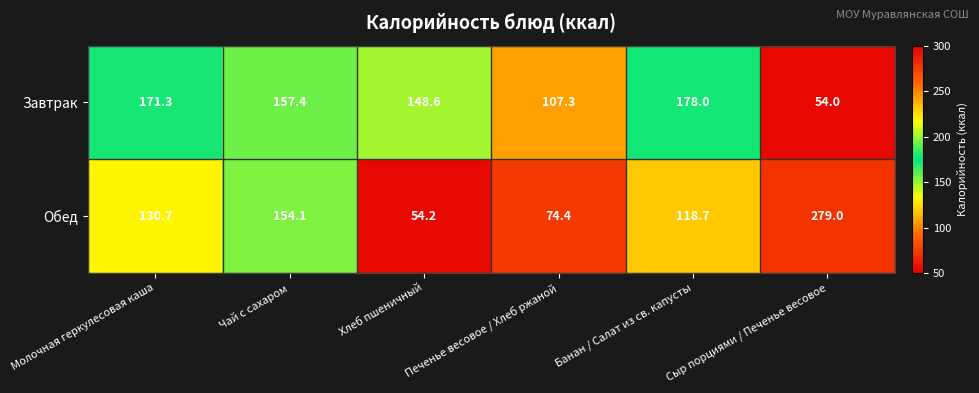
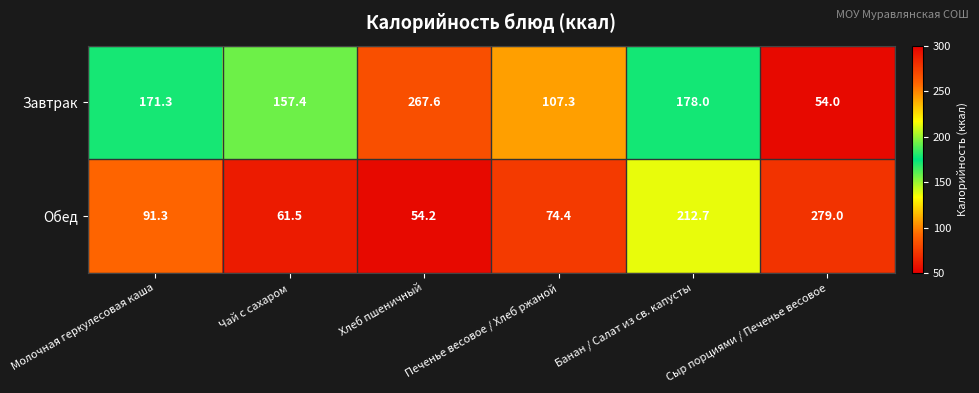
Завтрак, Хлеб пшеничный: 148.6 -> 267.6
Обед, Молочная геркулесовая каша: 130.7 -> 91.3
Обед, Чай с сахаром: 154.1 -> 61.5
Обед, Банан / Салат из св. капусты: 118.7 -> 212.7
